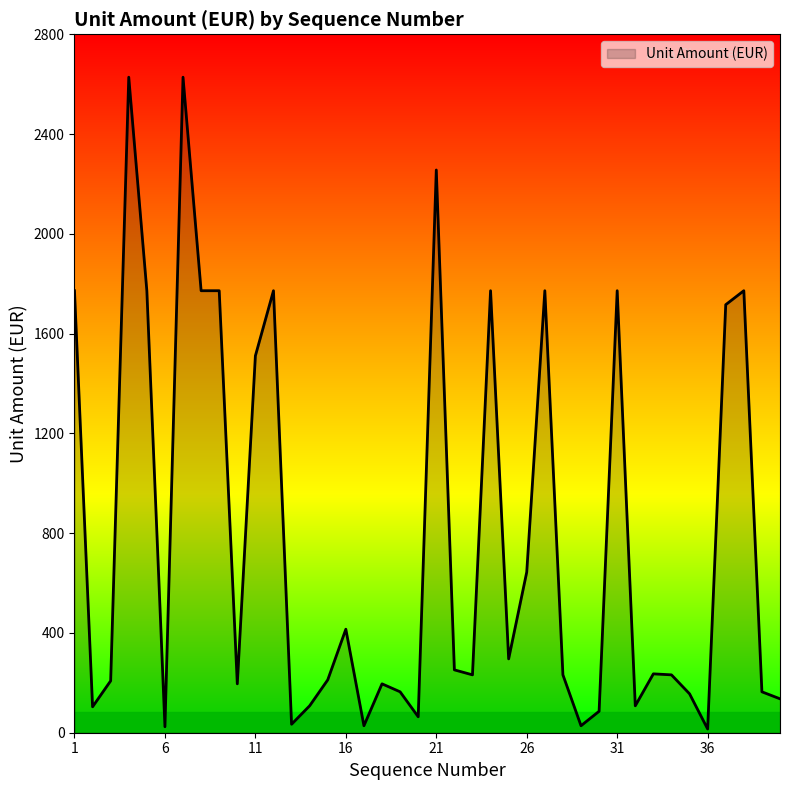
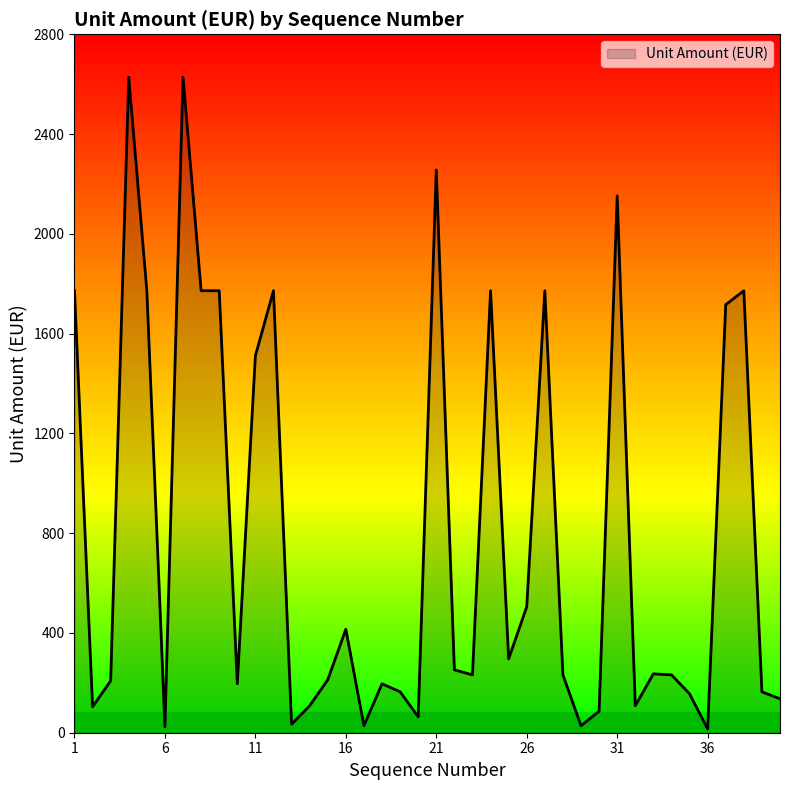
26: 640 -> 510
31: 1770 -> 2150
